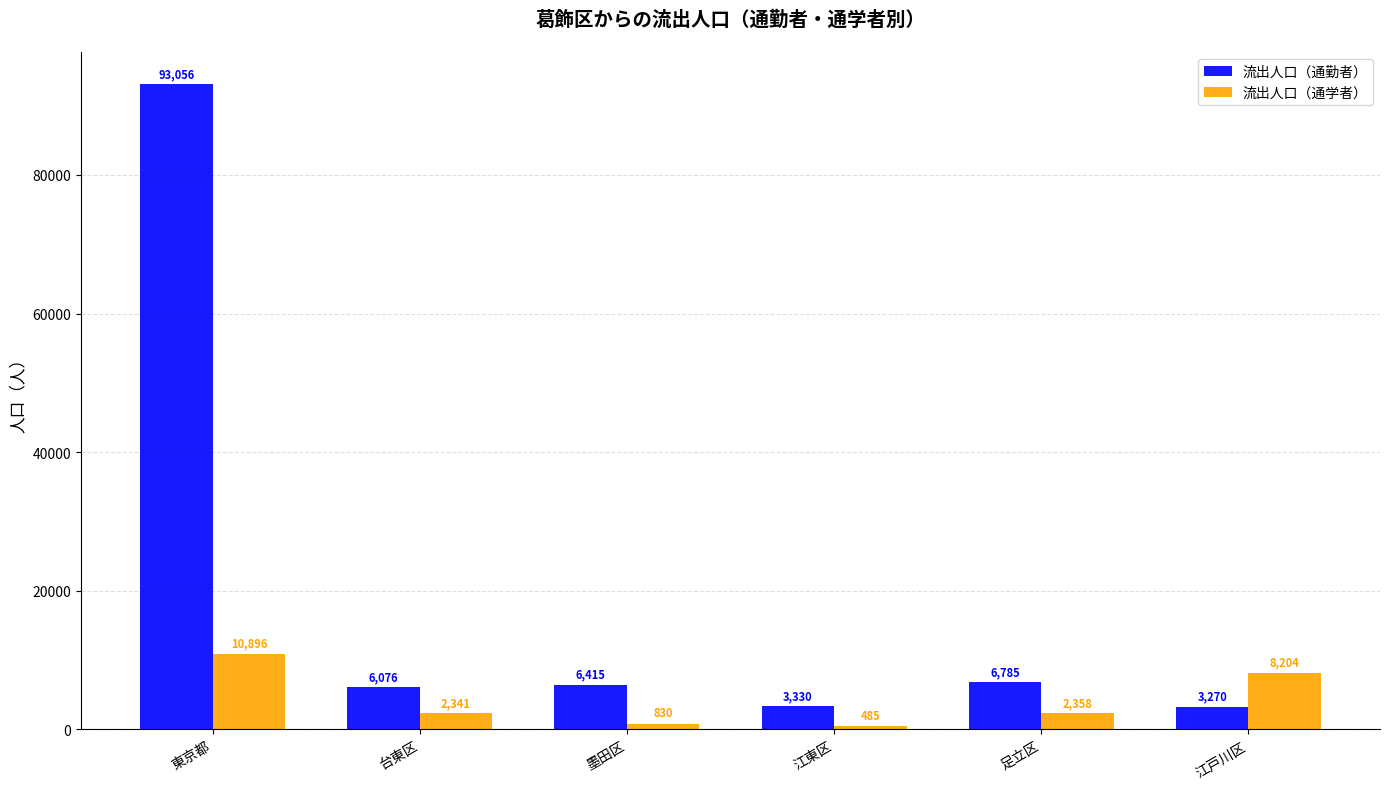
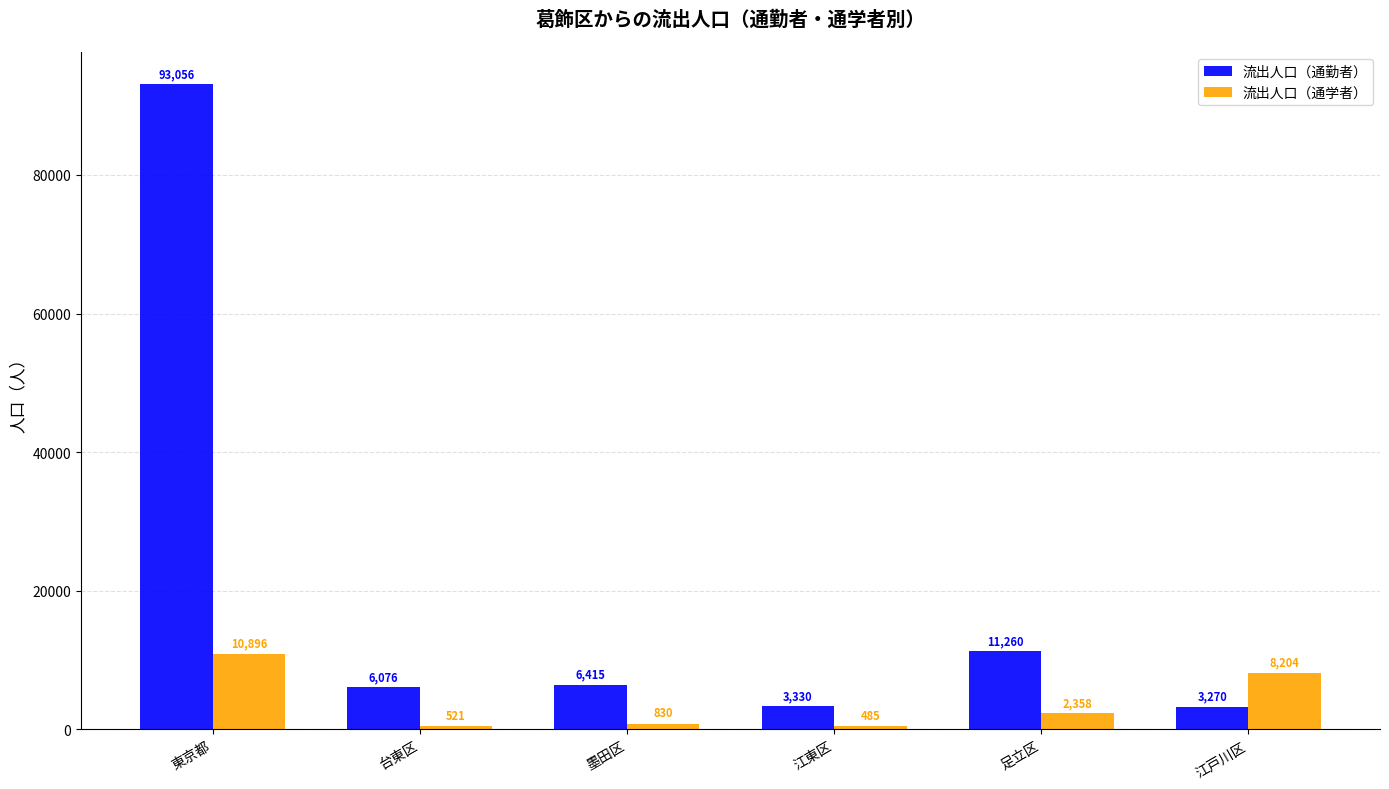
流出人口（通学者）, 台東区: 2,341 -> 521
流出人口（通勤者）, 足立区: 6,785 -> 11,260
